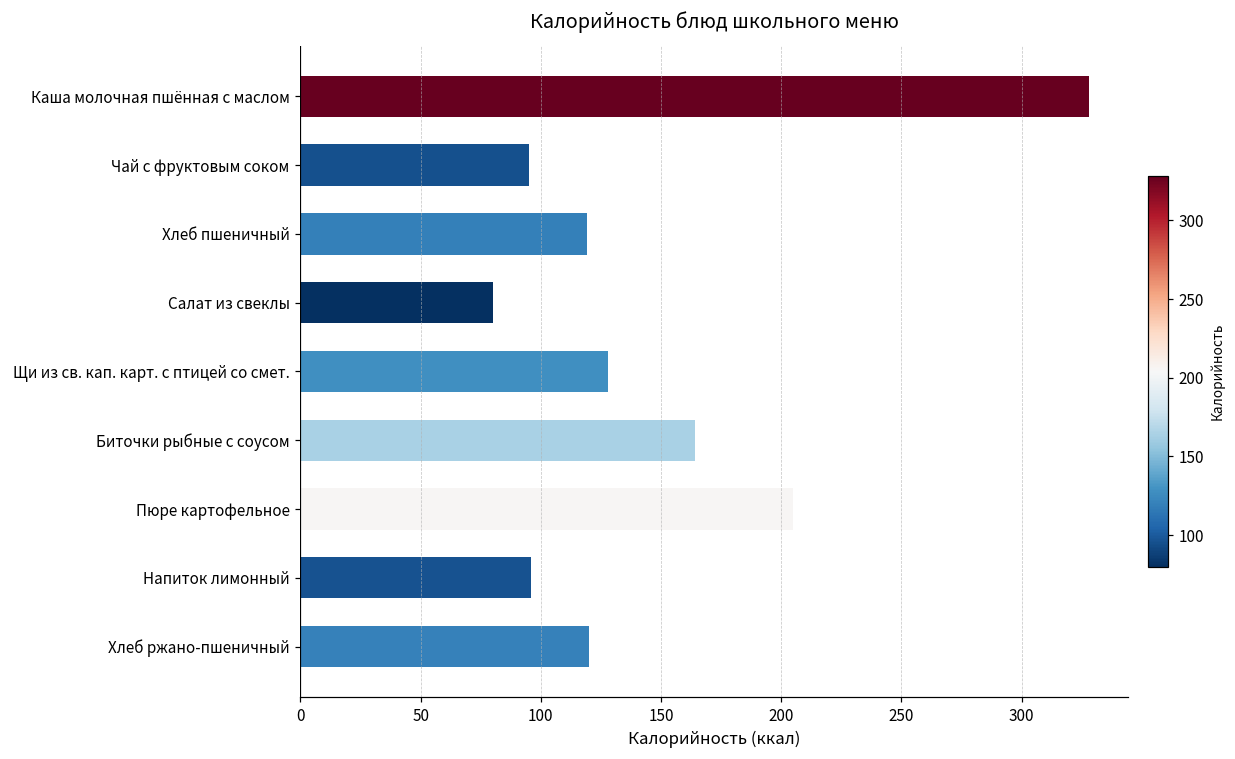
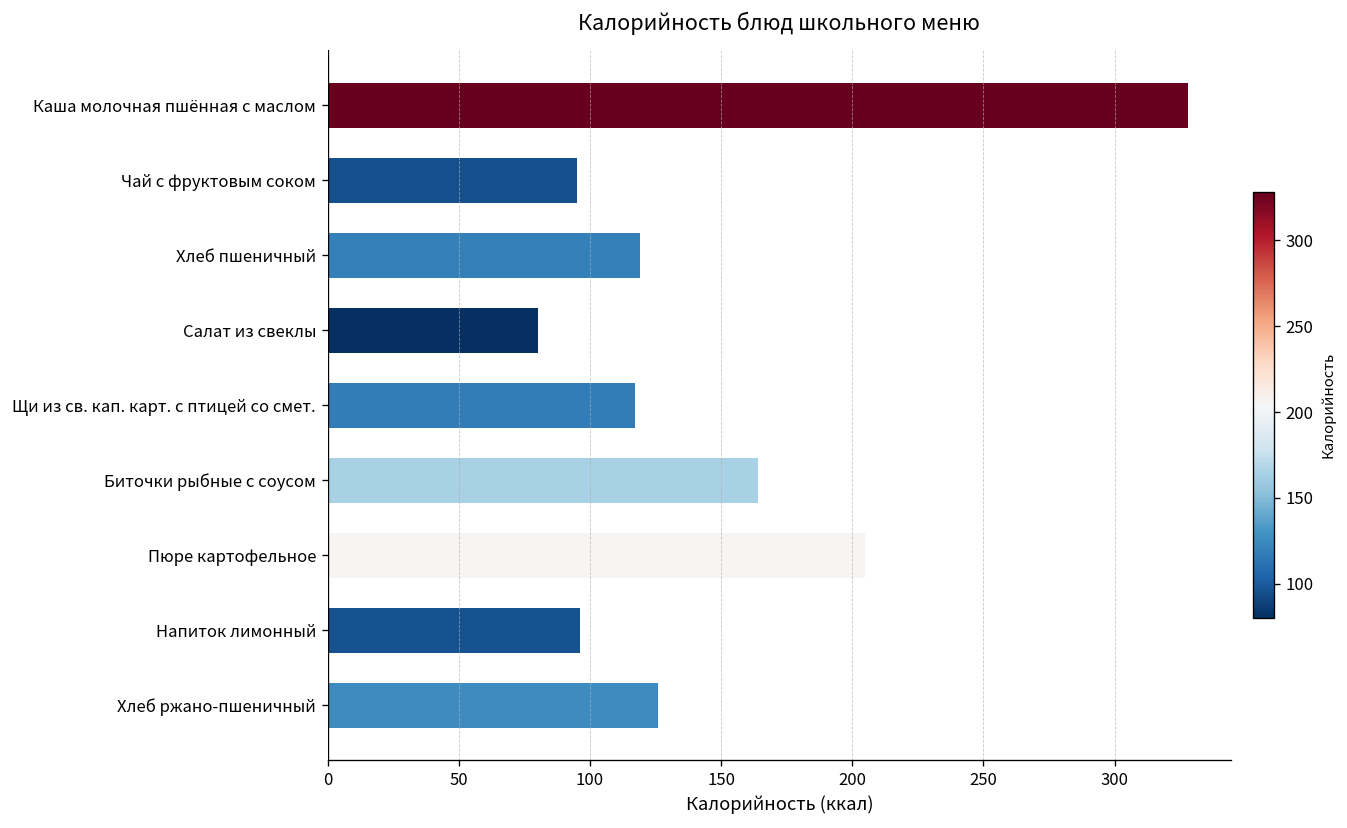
Щи из св. кап. карт. с птицей со смет.: 128 -> 117
Хлеб ржано-пшеничный: 120 -> 126
